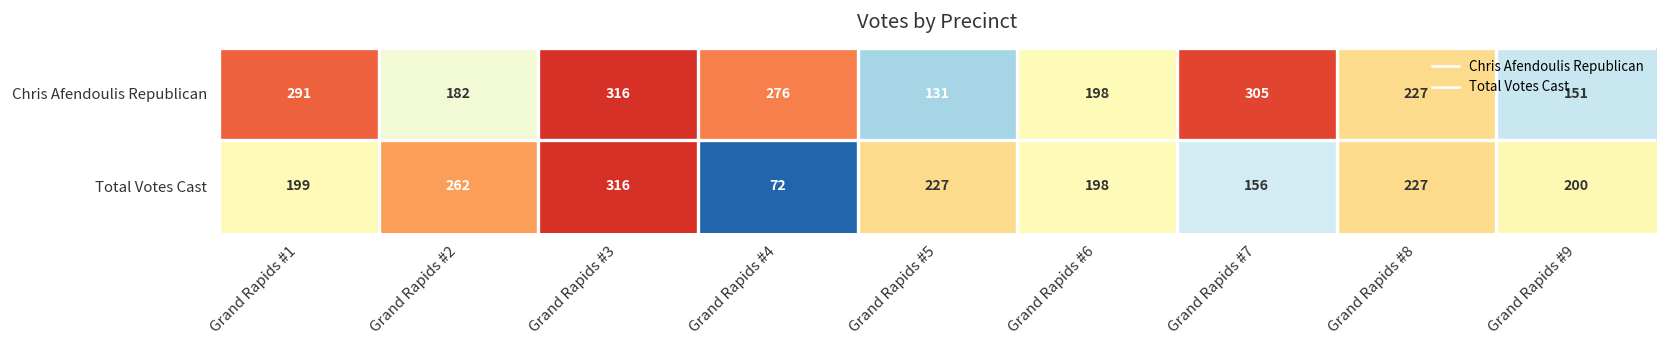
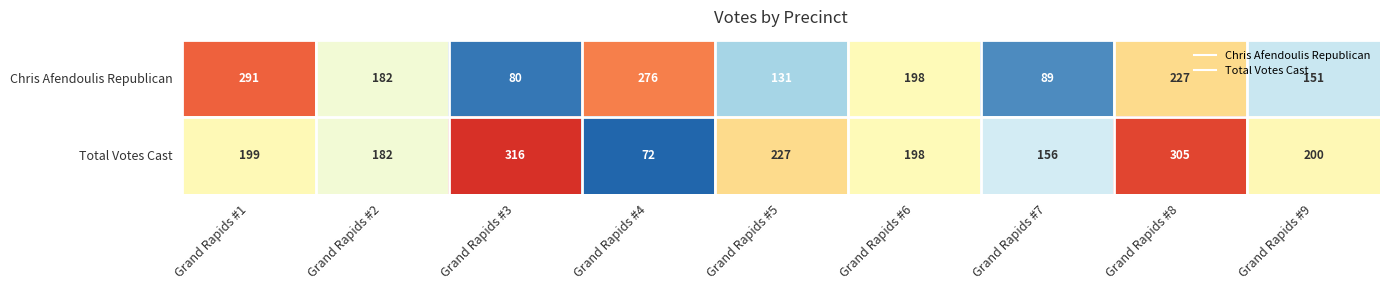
Chris Afendoulis Republican, Grand Rapids #3: 316 -> 80
Chris Afendoulis Republican, Grand Rapids #7: 305 -> 89
Total Votes Cast, Grand Rapids #2: 262 -> 182
Total Votes Cast, Grand Rapids #8: 227 -> 305
